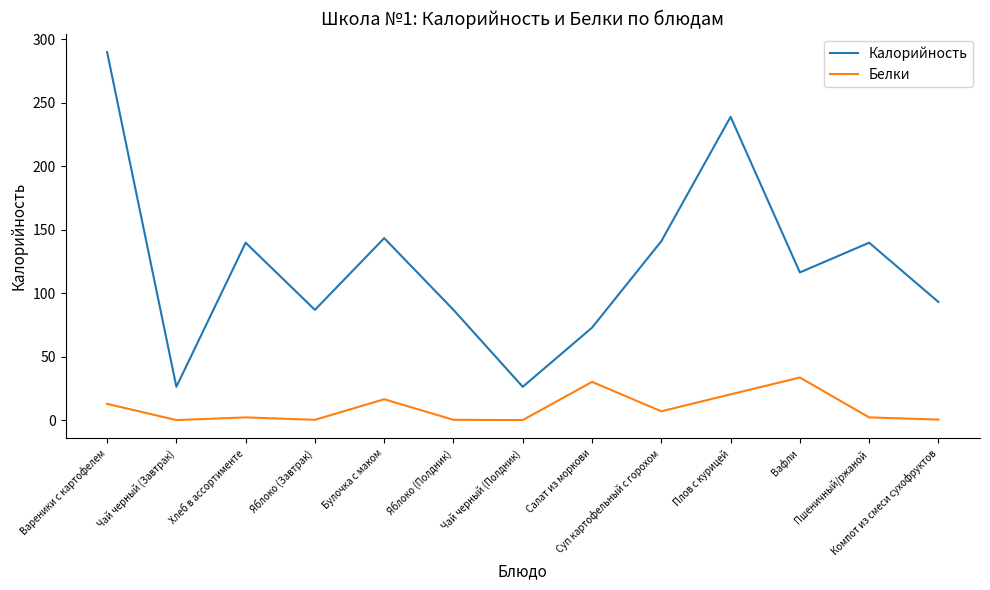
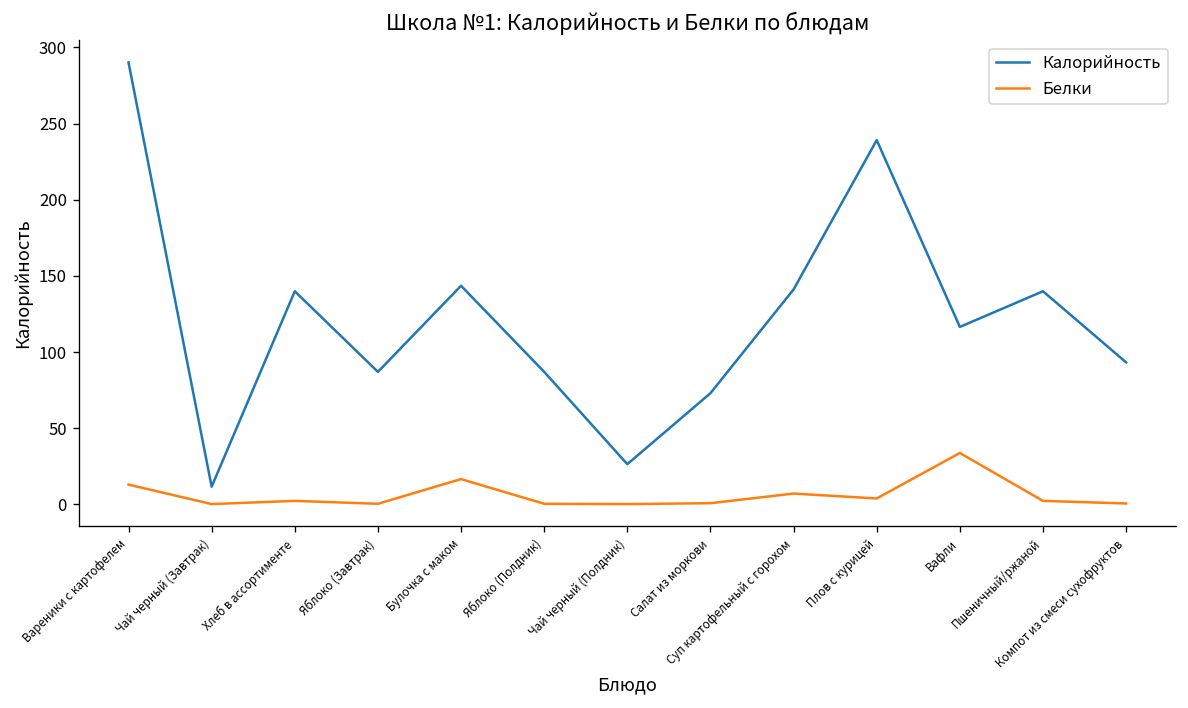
Калорийность, Чай черный (Завтрак): 26 -> 12
Белки, Салат из моркови: 30 -> 1
Белки, Плов с курицей: 20 -> 4
